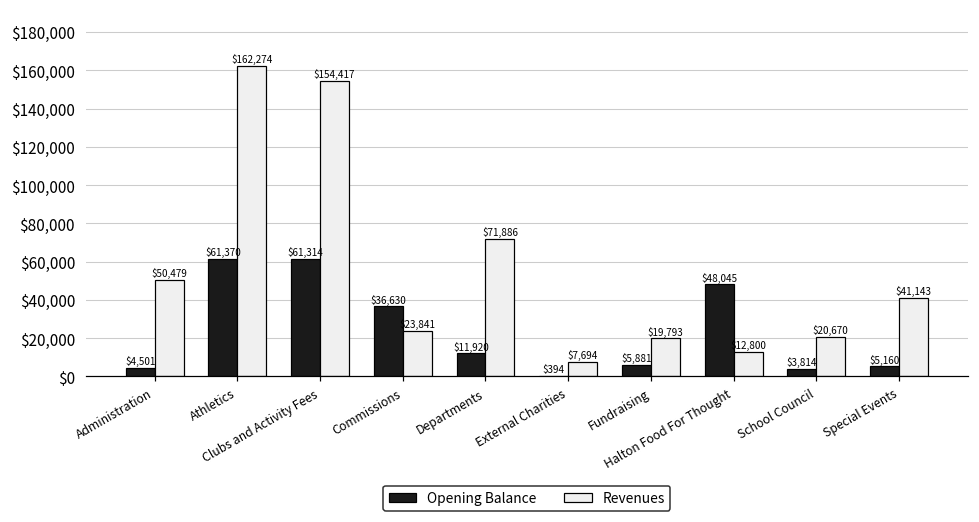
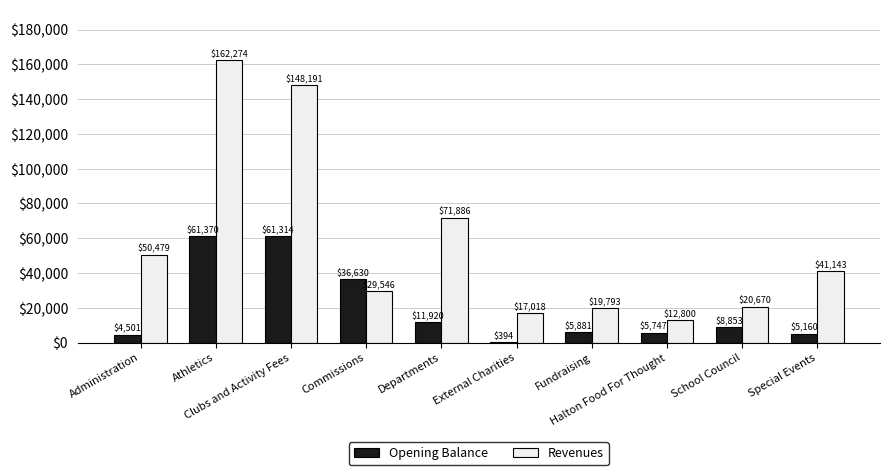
Revenues, Clubs and Activity Fees: $154,417 -> $148,191
Revenues, Commissions: $23,841 -> $29,546
Revenues, External Charities: $7,694 -> $17,018
Opening Balance, Halton Food For Thought: $48,045 -> $5,747
Opening Balance, School Council: $3,814 -> $8,853
